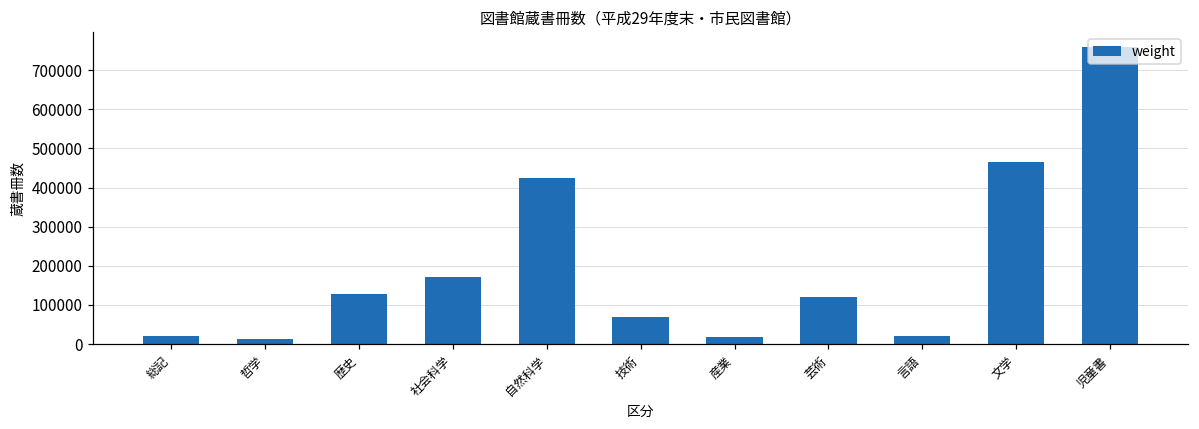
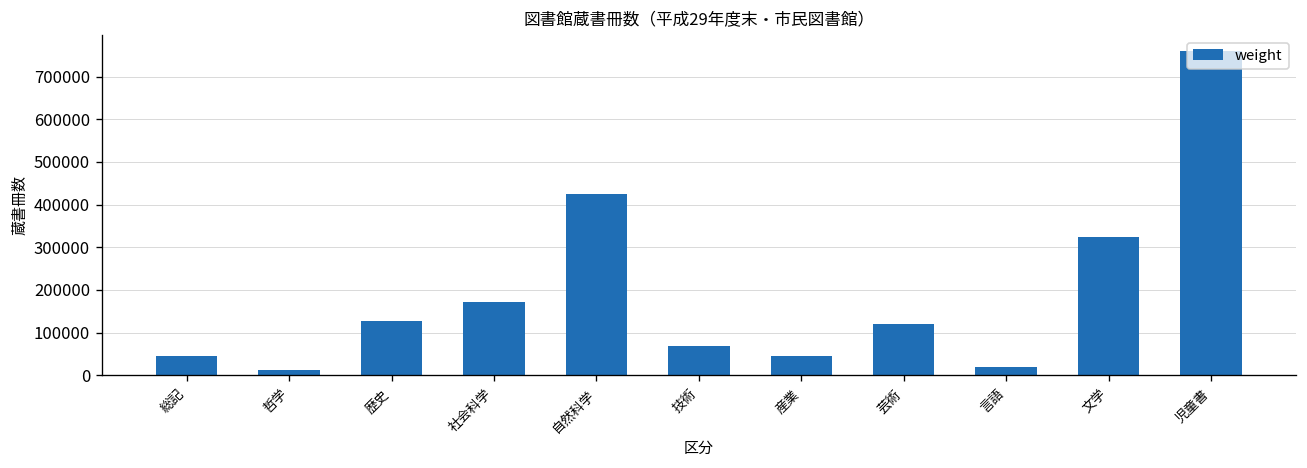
総記: 20000 -> 40000
産業: 20000 -> 40000
文学: 470000 -> 330000
